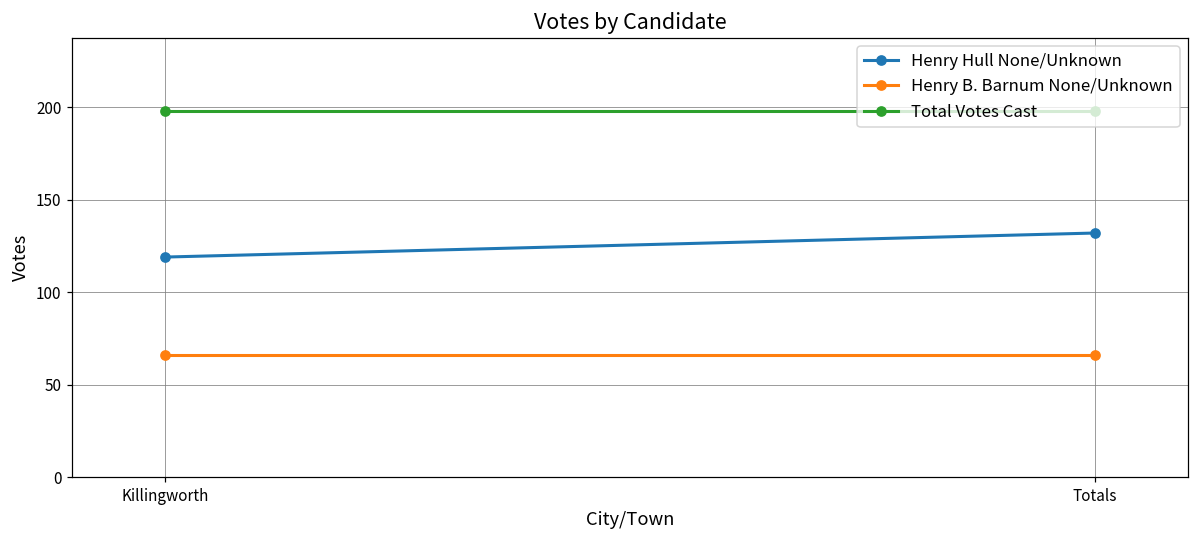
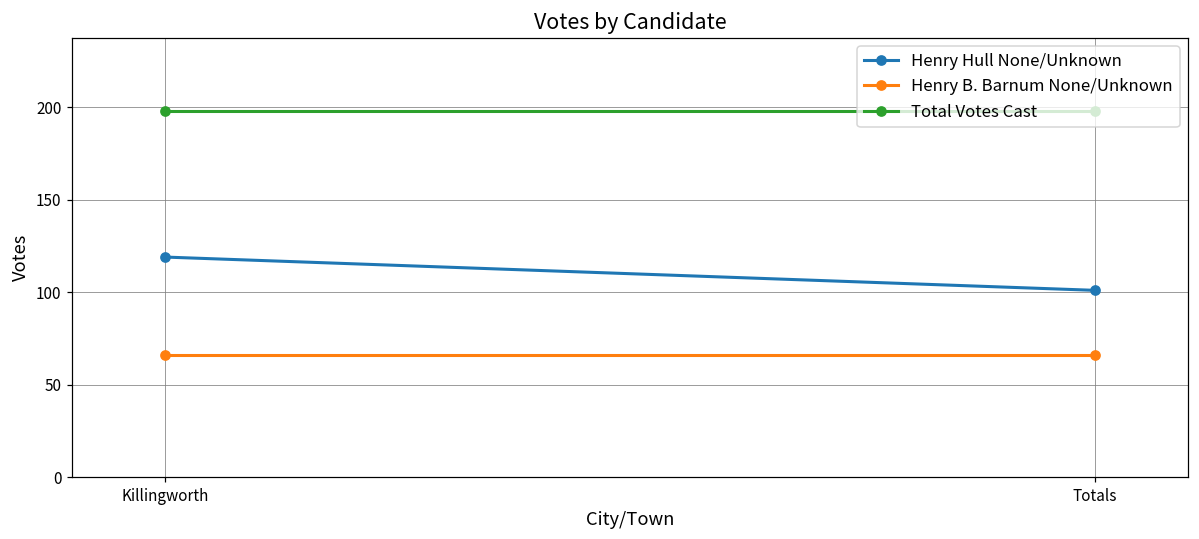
Henry Hull None/Unknown, Totals: 132 -> 101
